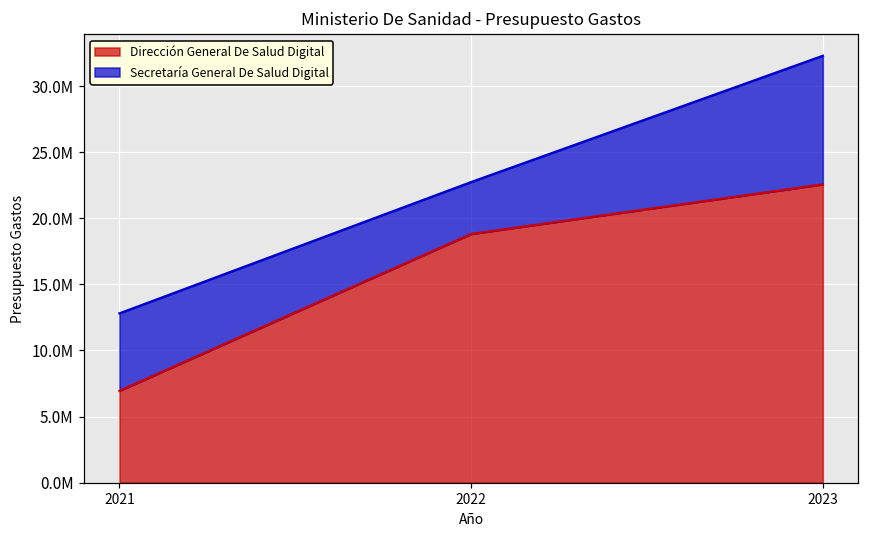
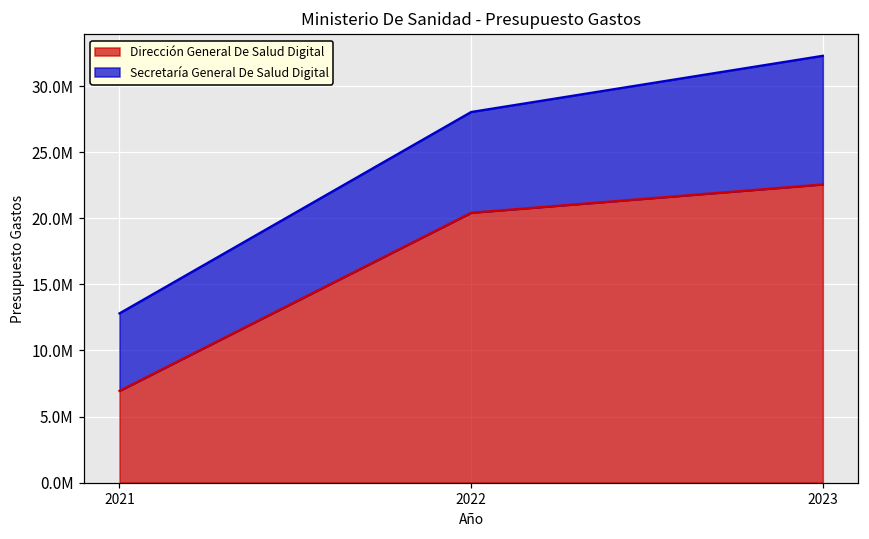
Dirección General De Salud Digital, 2022: 18800000 -> 20400000
Secretaría General De Salud Digital, 2022: 3900000 -> 7600000
